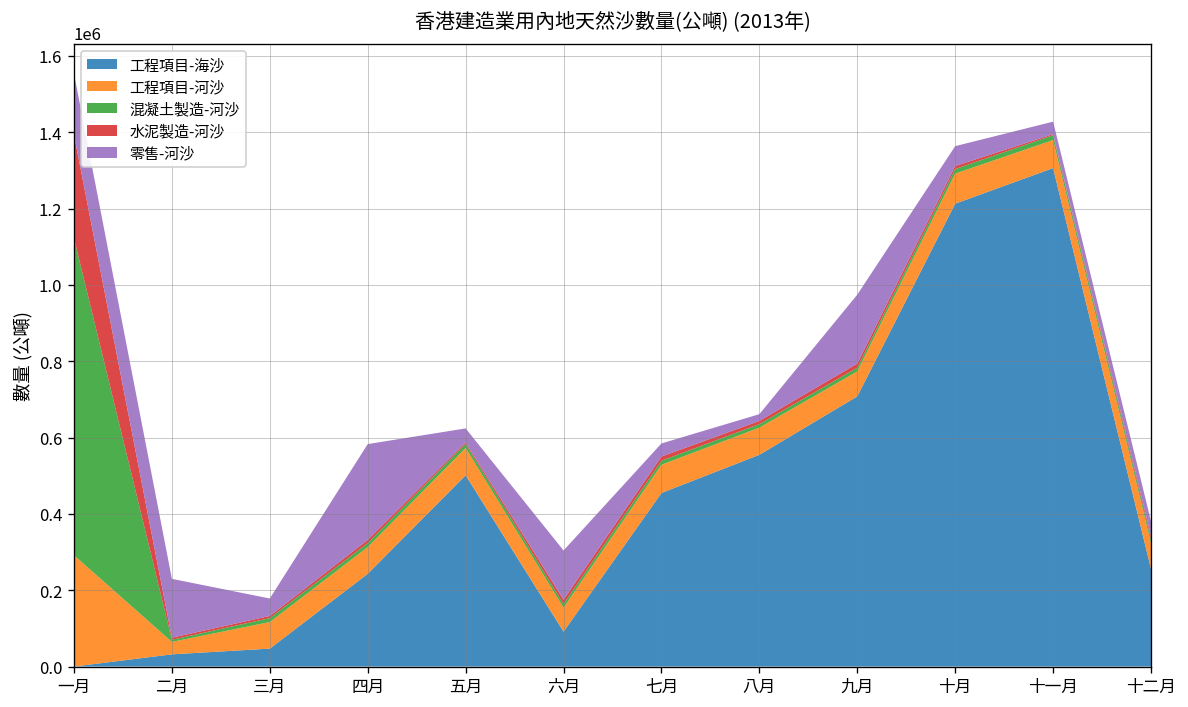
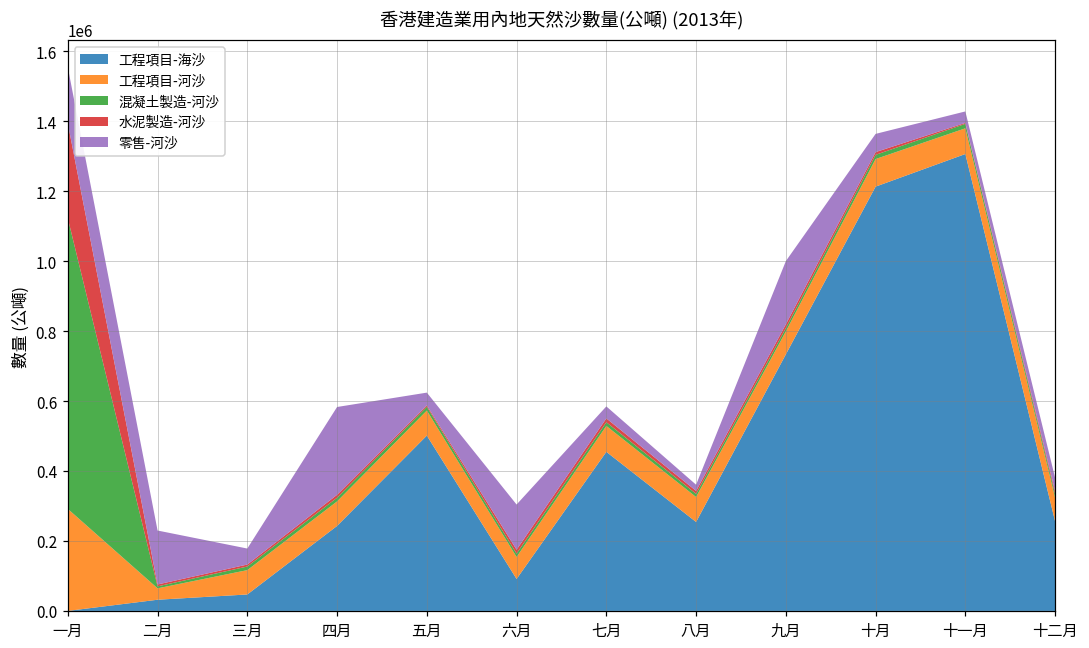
工程項目-海沙, 八月: 550000 -> 250000
工程項目-海沙, 九月: 710000 -> 730000
